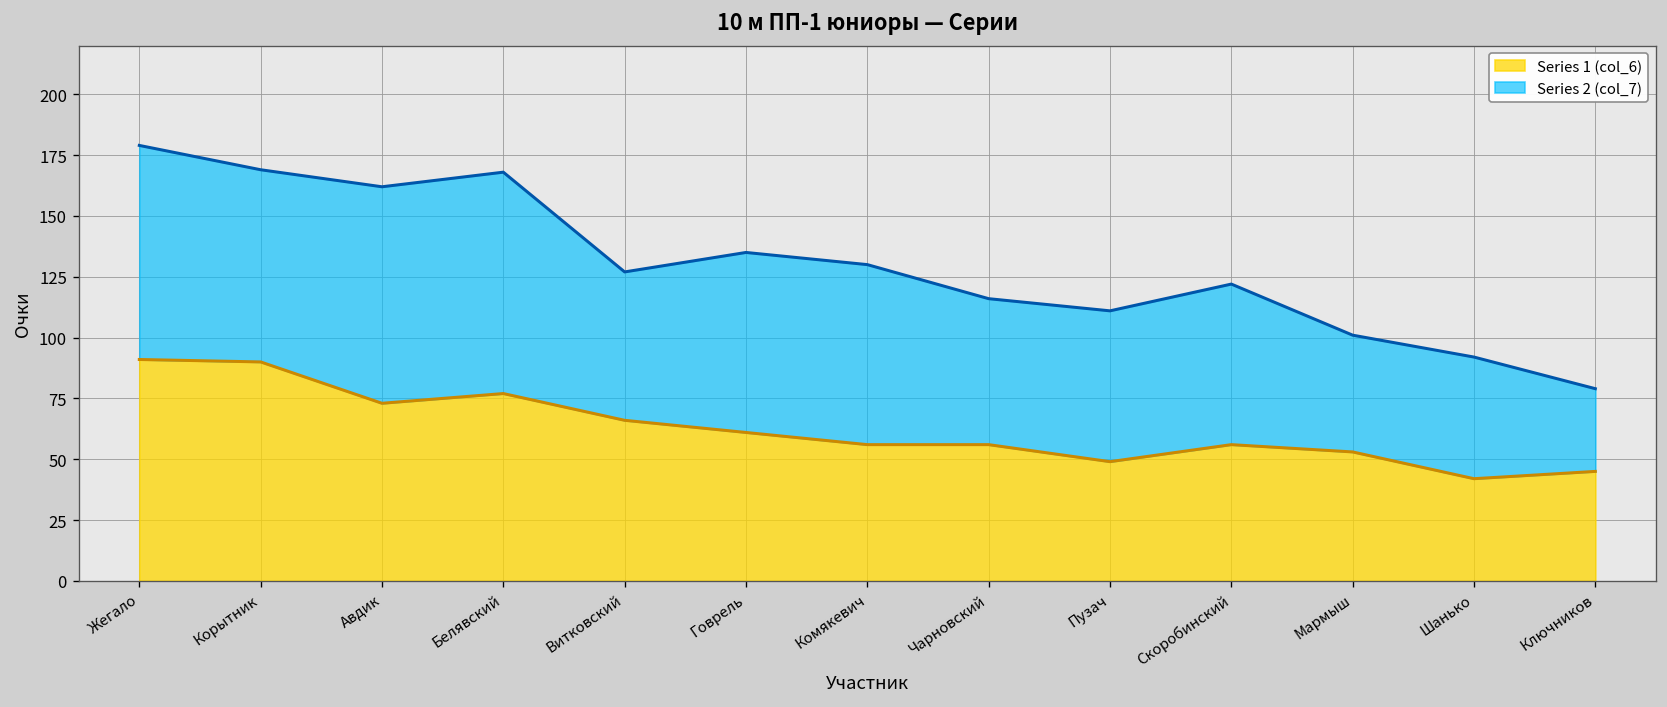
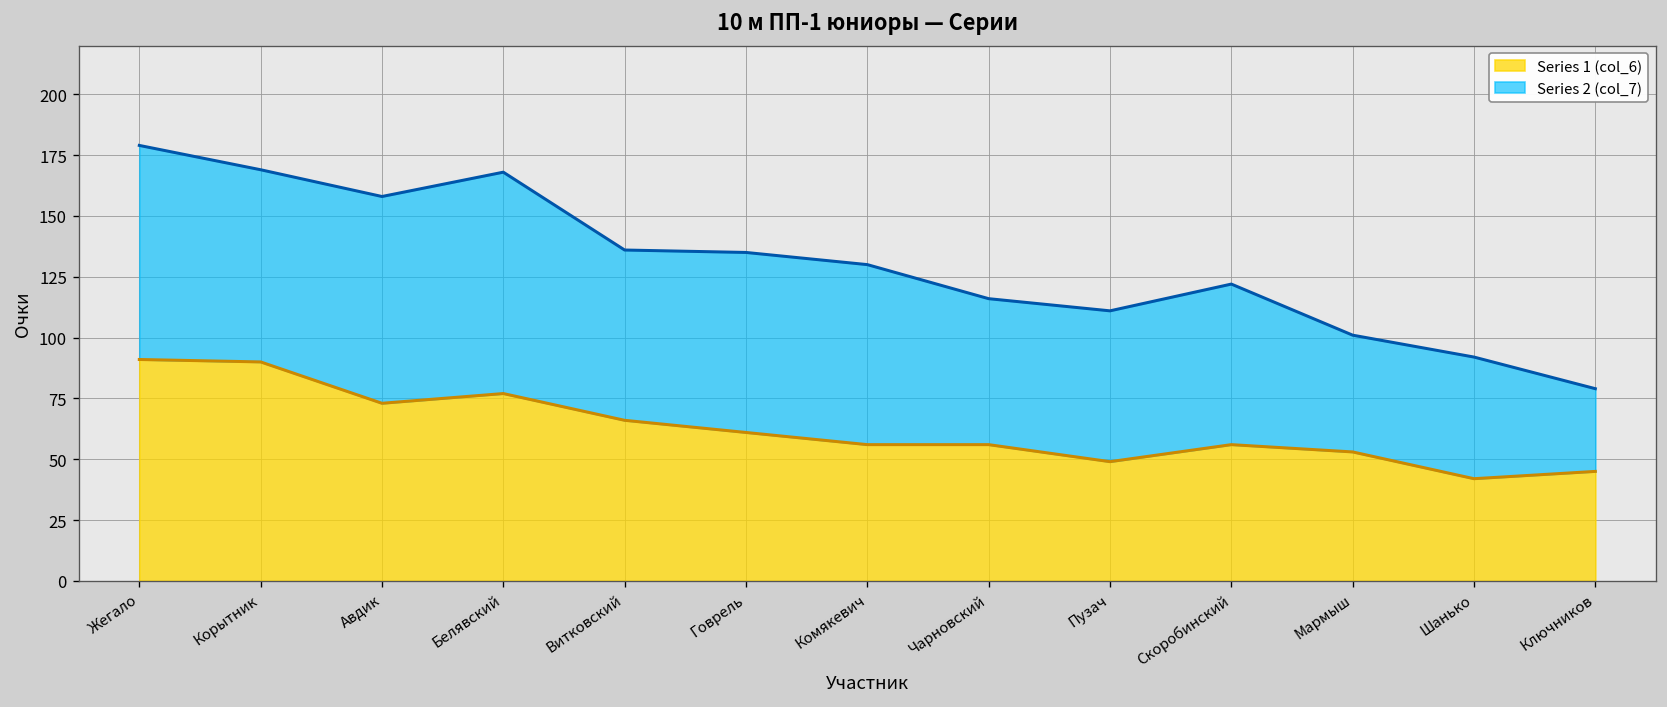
Series 2 (col_7), Авдик: 89 -> 85
Series 2 (col_7), Витковский: 61 -> 70
